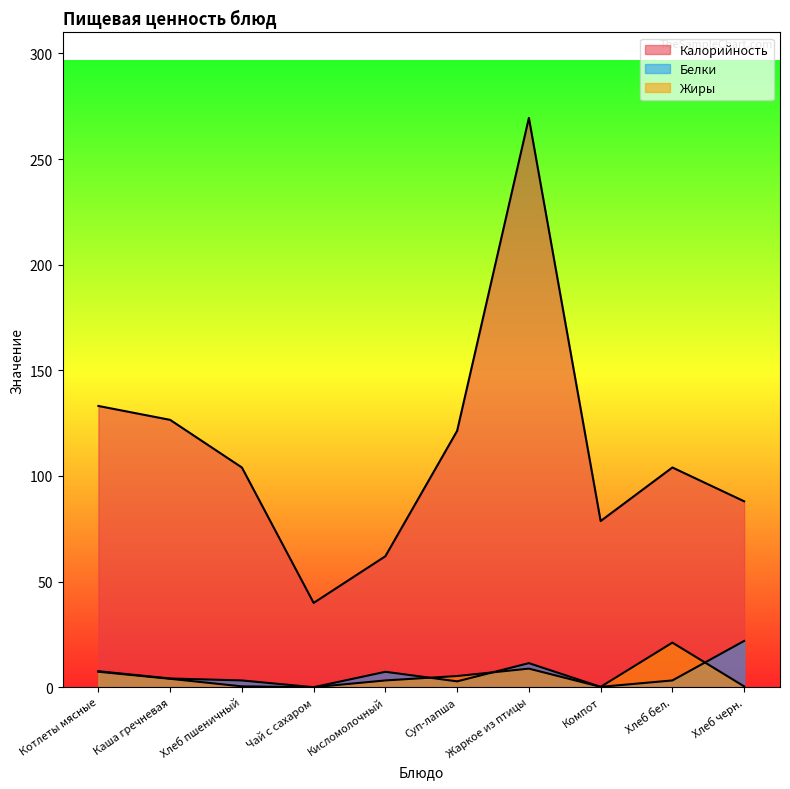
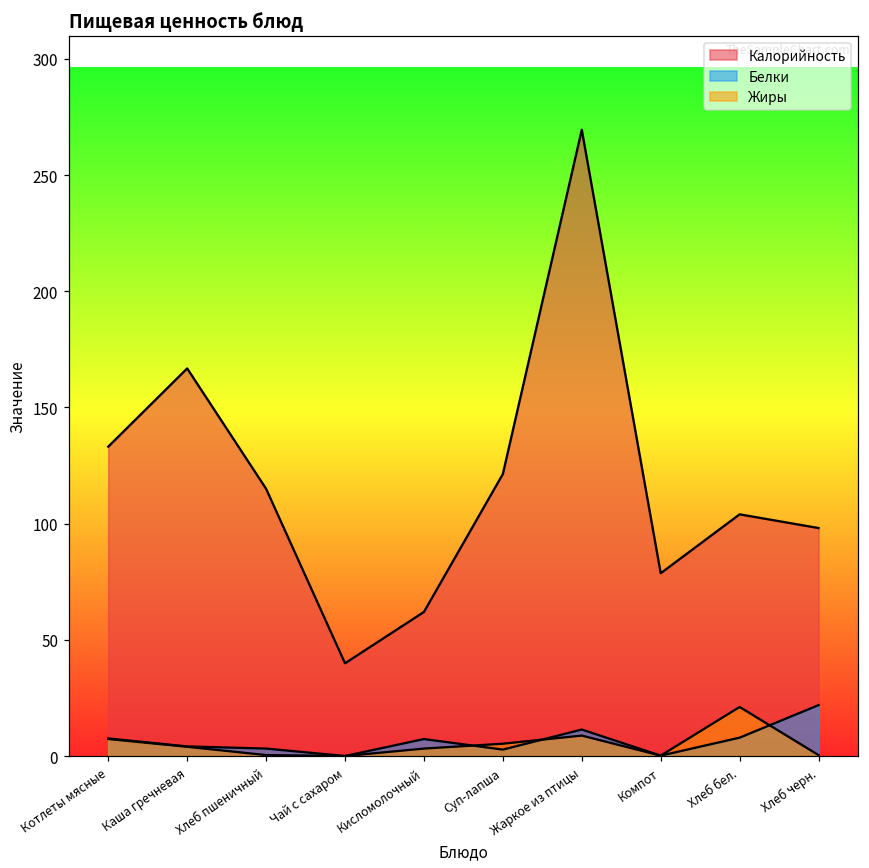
Калорийность, Каша гречневая: 127 -> 167
Калорийность, Хлеб пшеничный: 104 -> 115
Белки, Хлеб бел.: 3 -> 8
Калорийность, Хлеб черн.: 88 -> 98
